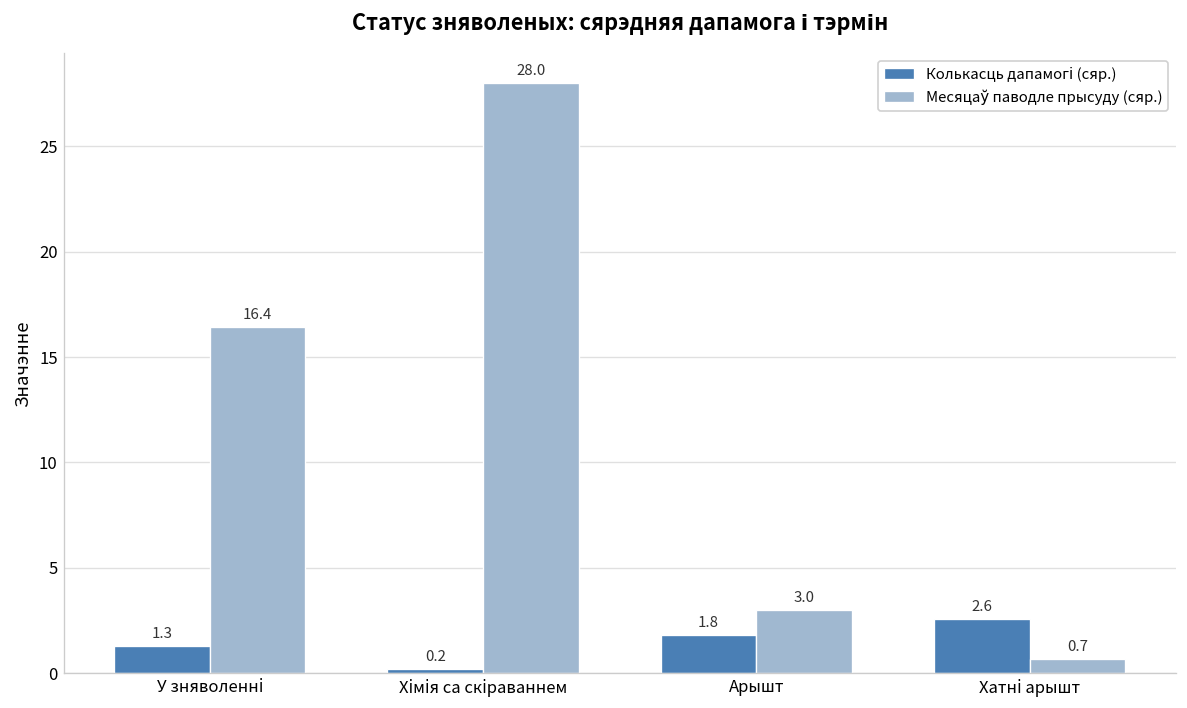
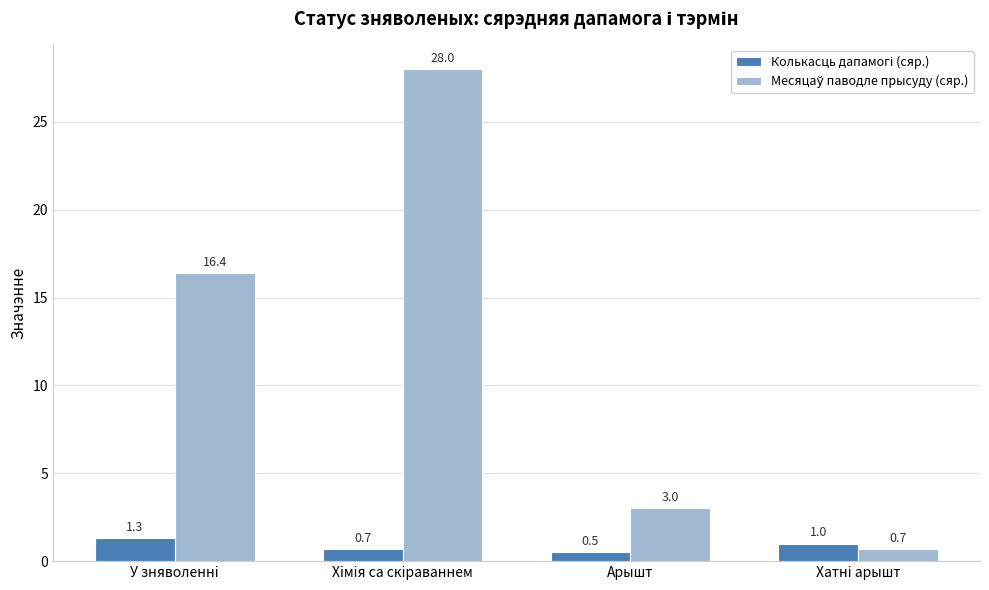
Колькасць дапамогі (сяр.), Хімія са скіраваннем: 0.2 -> 0.7
Колькасць дапамогі (сяр.), Арышт: 1.8 -> 0.5
Колькасць дапамогі (сяр.), Хатні арышт: 2.6 -> 1.0
